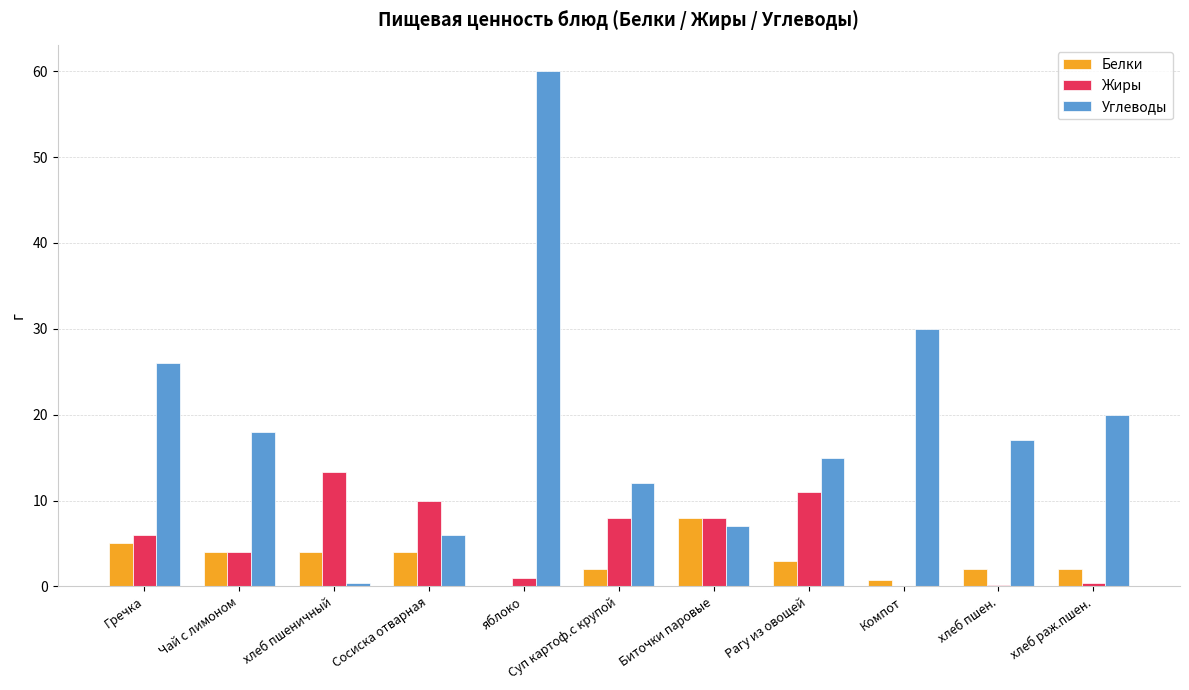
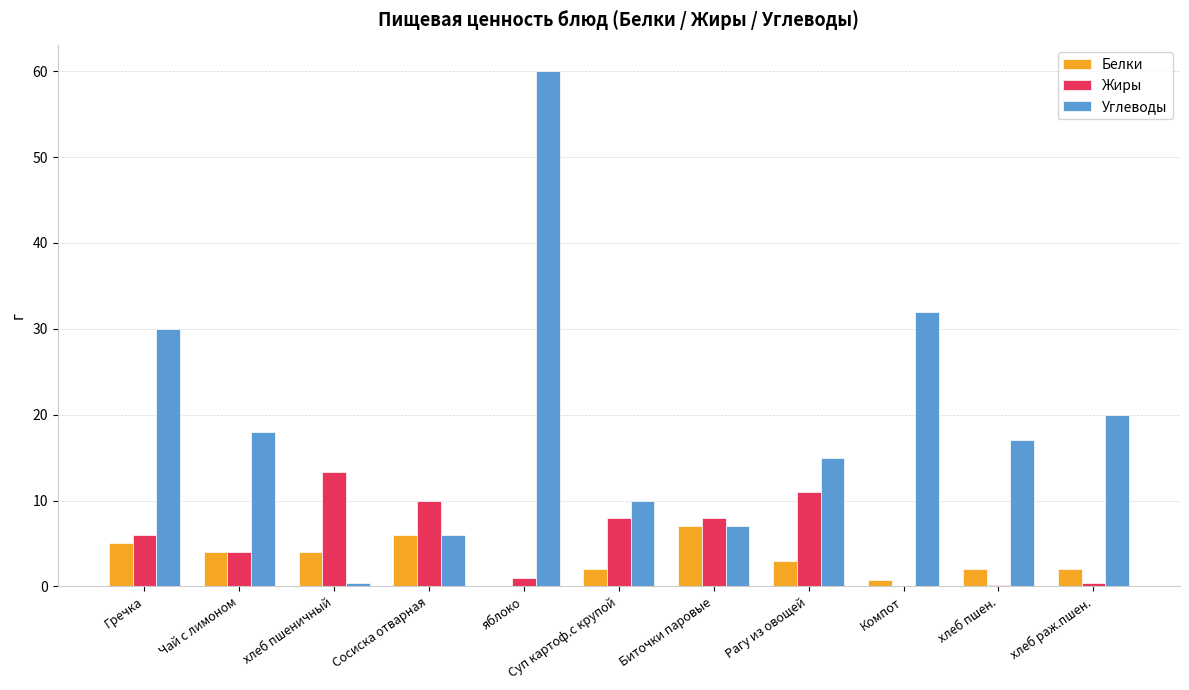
Углеводы, Гречка: 26 -> 30
Белки, Сосиска отварная: 4 -> 6
Углеводы, Суп картоф.с крупой: 12 -> 10
Белки, Биточки паровые: 8 -> 7
Углеводы, Компот: 30 -> 32
